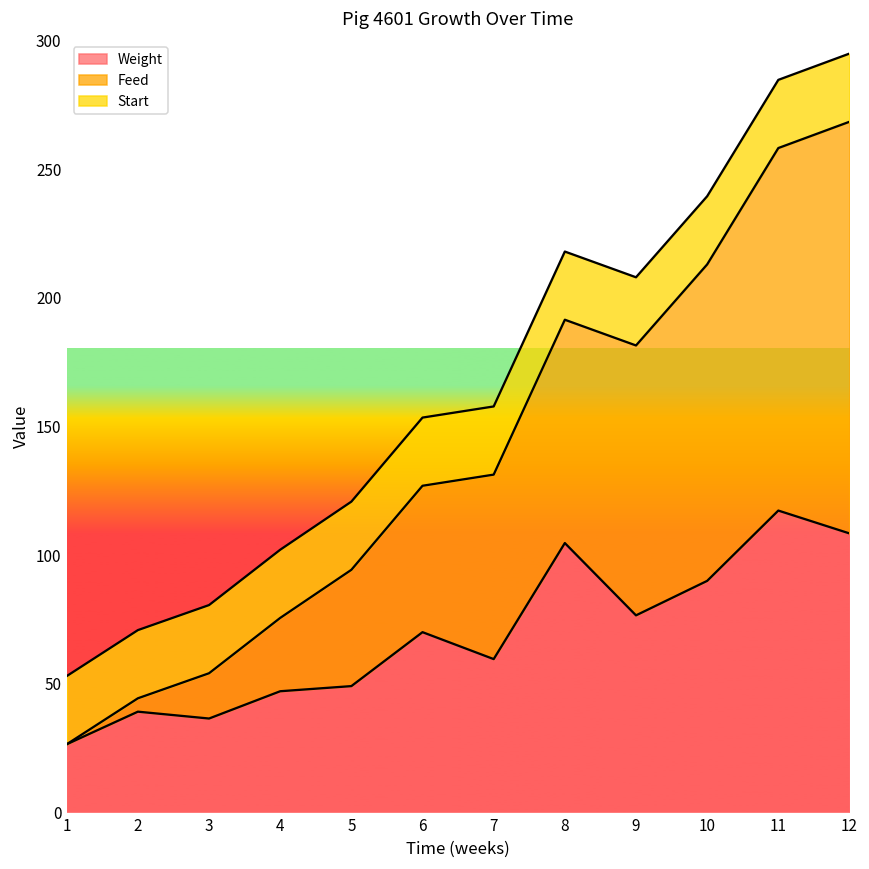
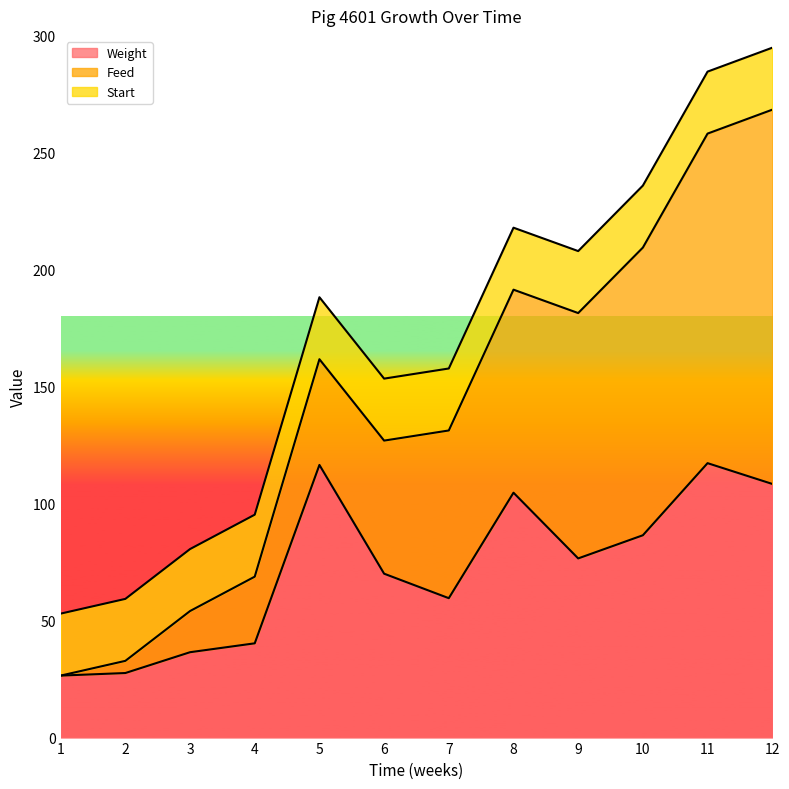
Weight, 2: 39 -> 28
Weight, 4: 47 -> 40
Weight, 5: 49 -> 117
Weight, 10: 90 -> 87
